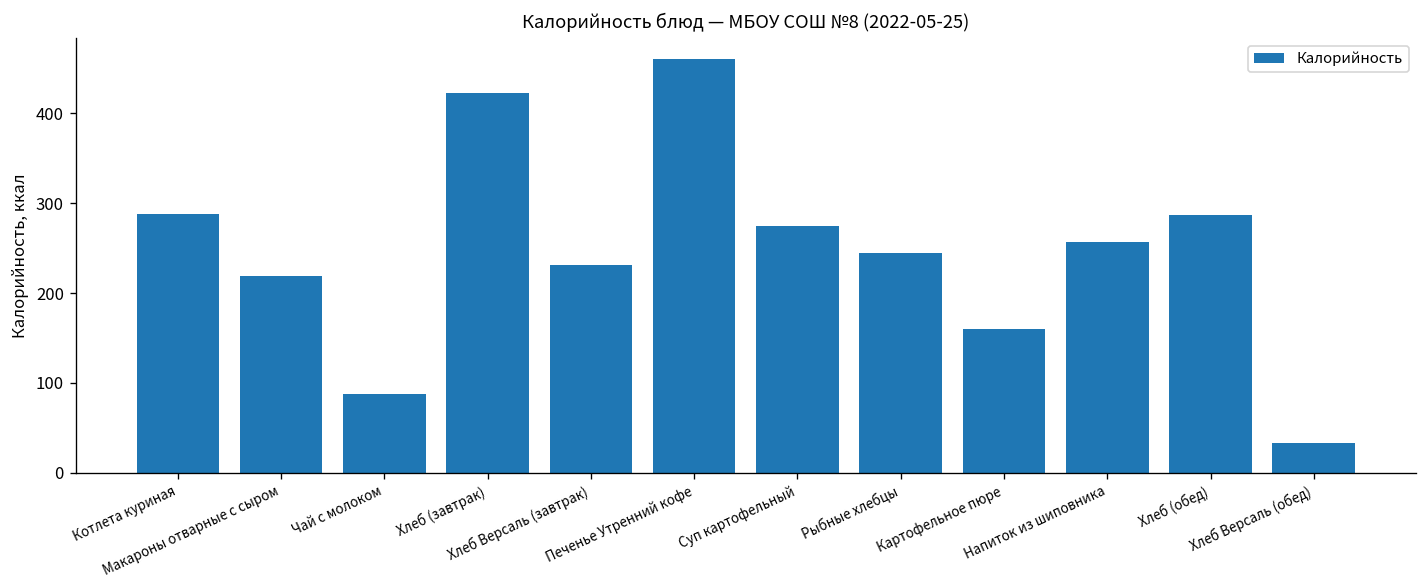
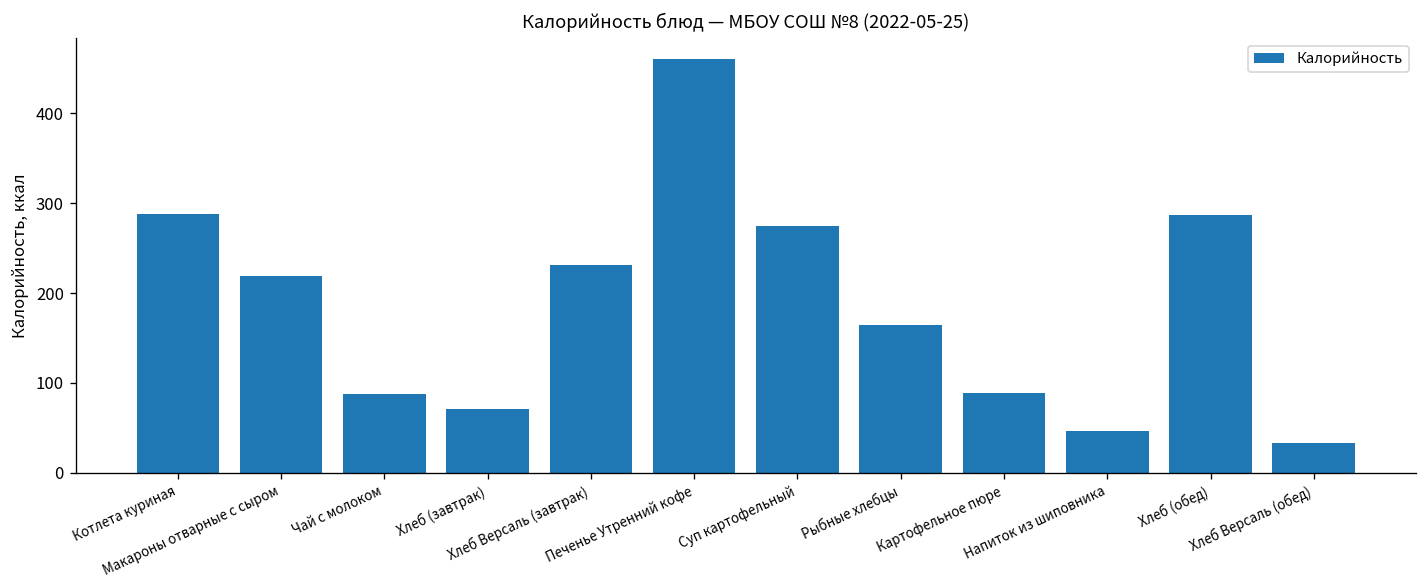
Хлеб (завтрак): 420 -> 70
Рыбные хлебцы: 240 -> 160
Картофельное пюре: 160 -> 90
Напиток из шиповника: 260 -> 50
